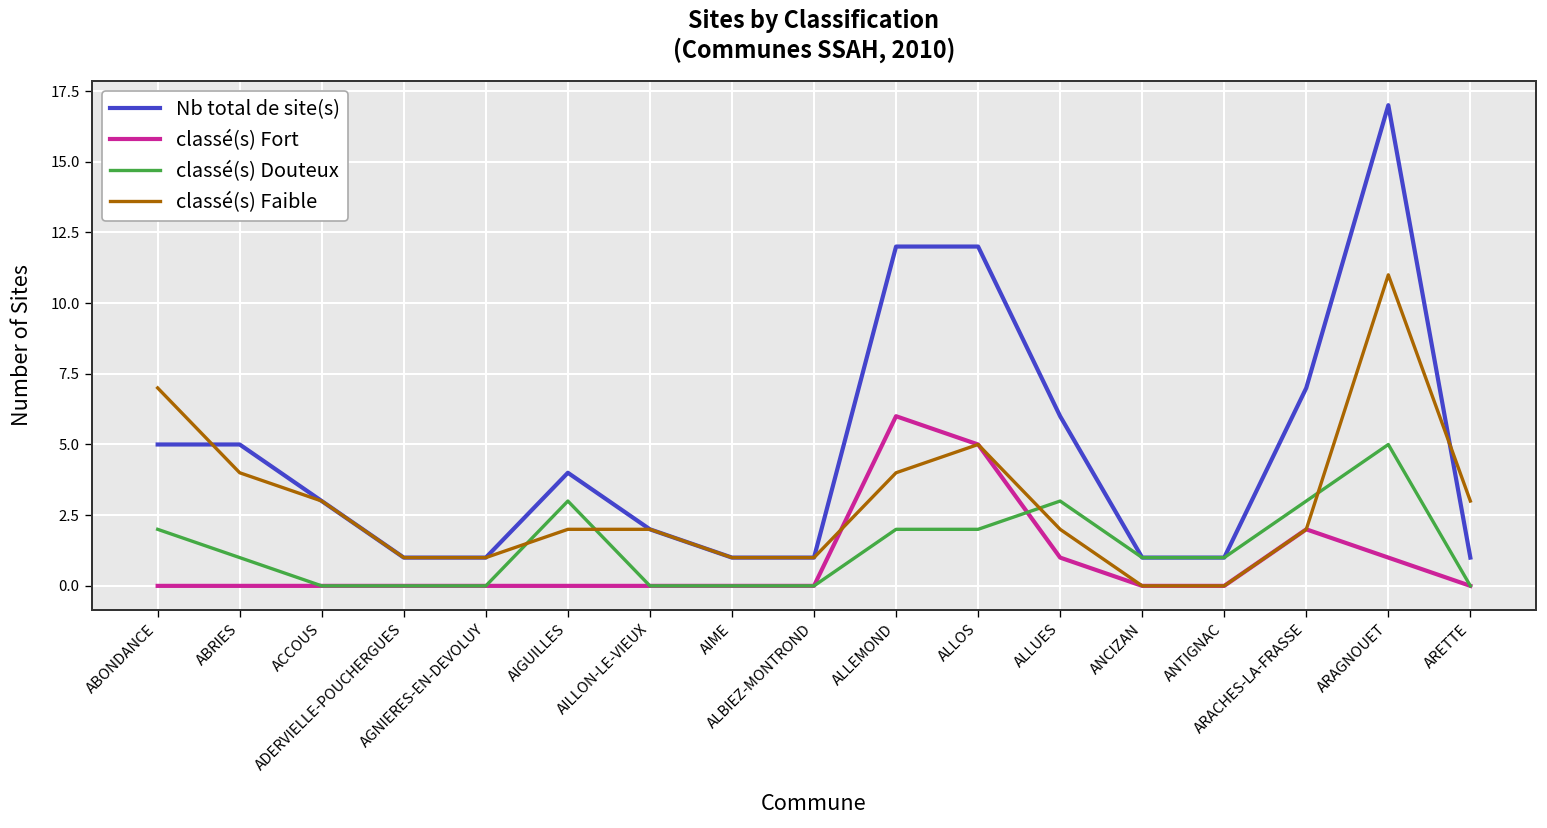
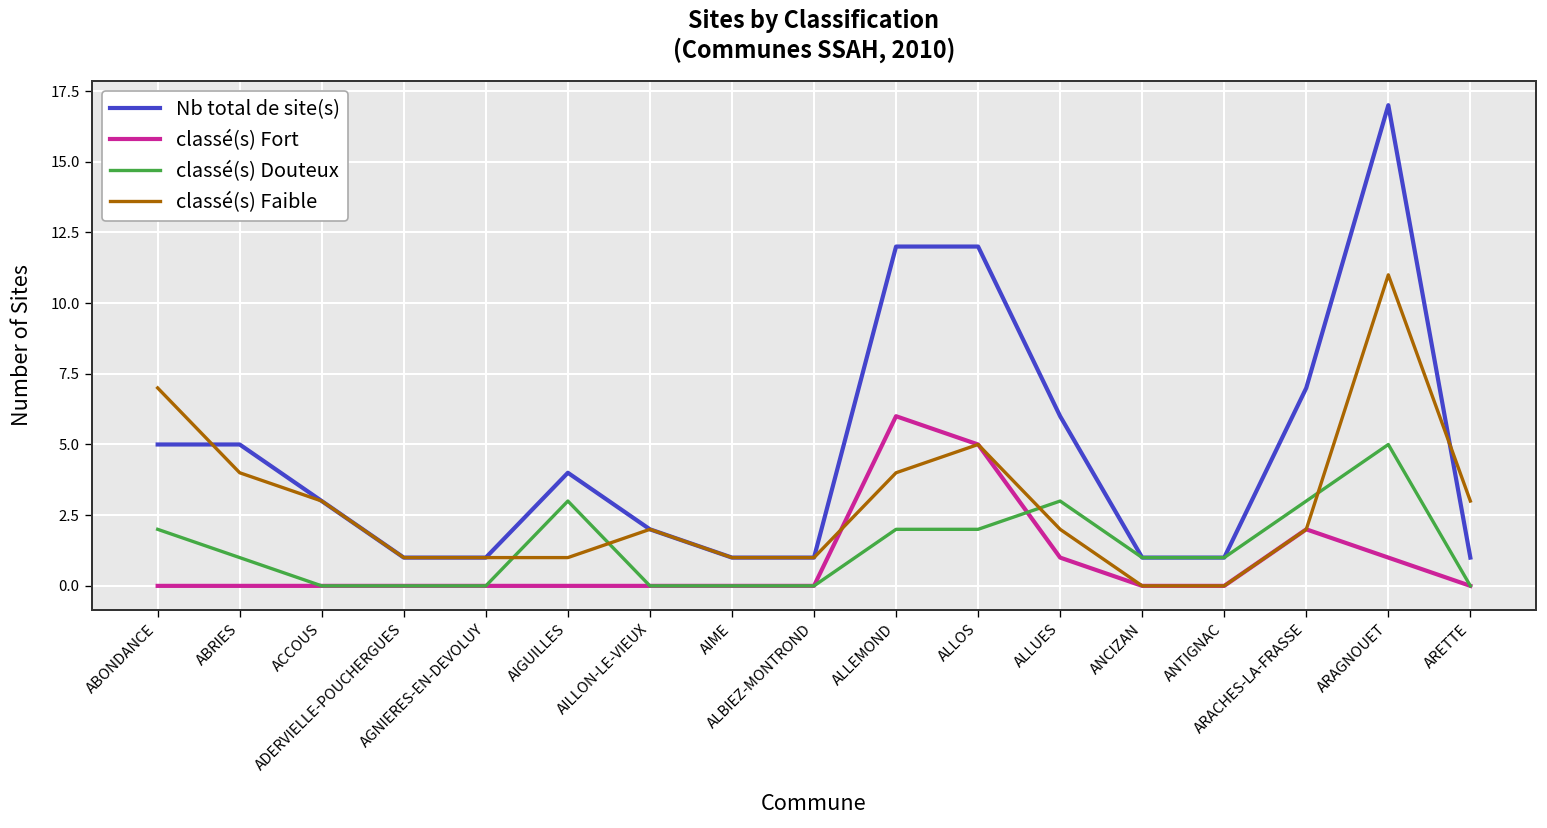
classé(s) Faible, AIGUILLES: 2 -> 1
